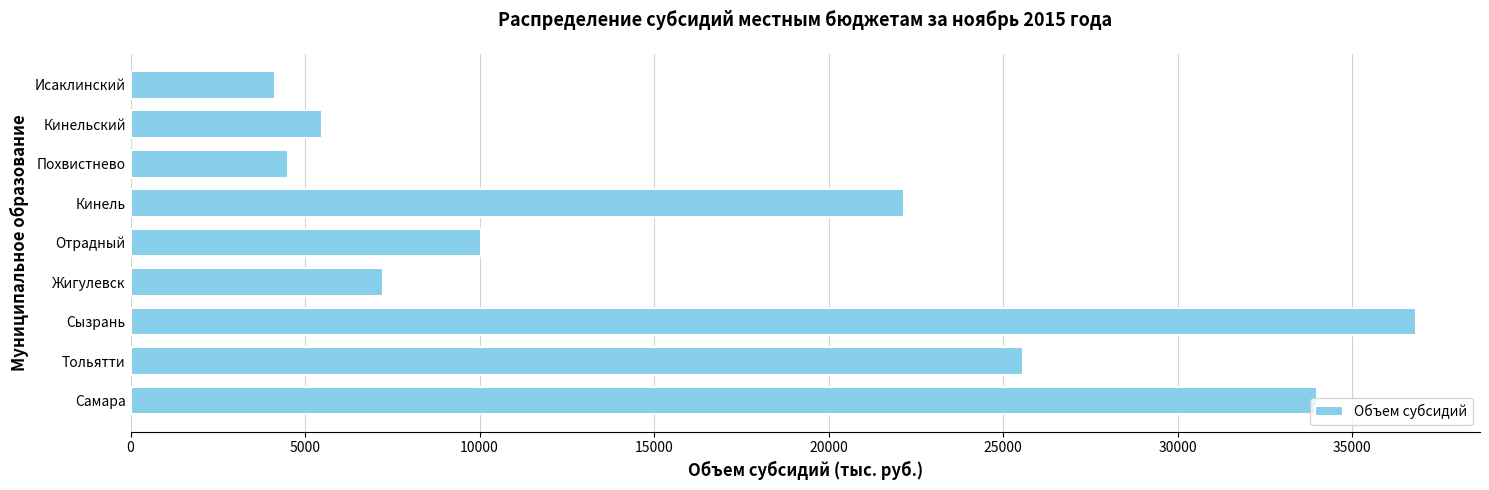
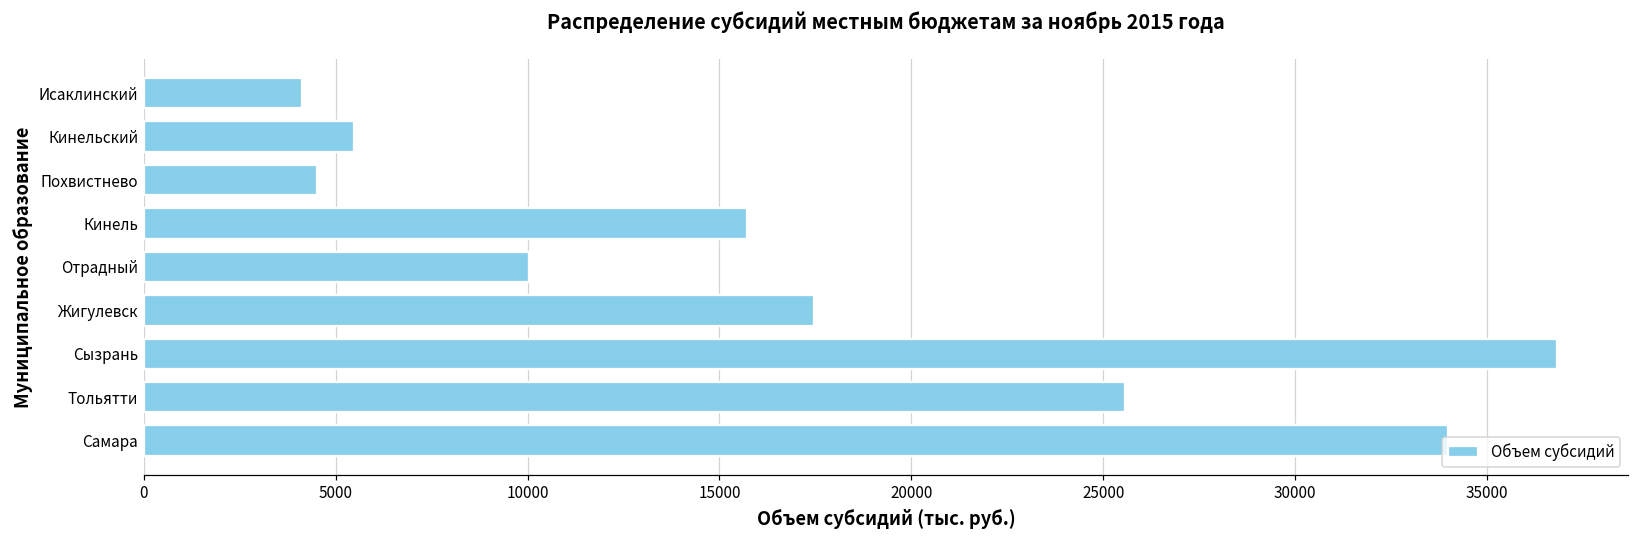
Кинель: 22200 -> 15700
Жигулевск: 7200 -> 17500
